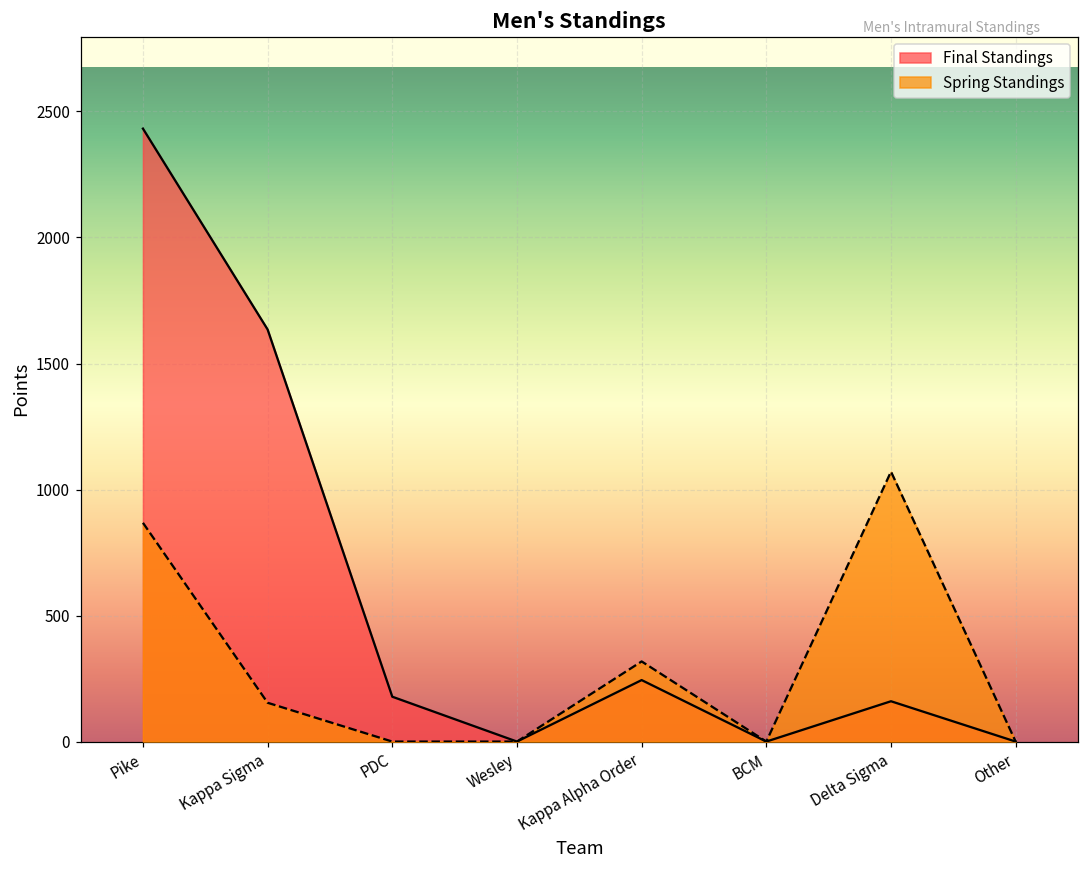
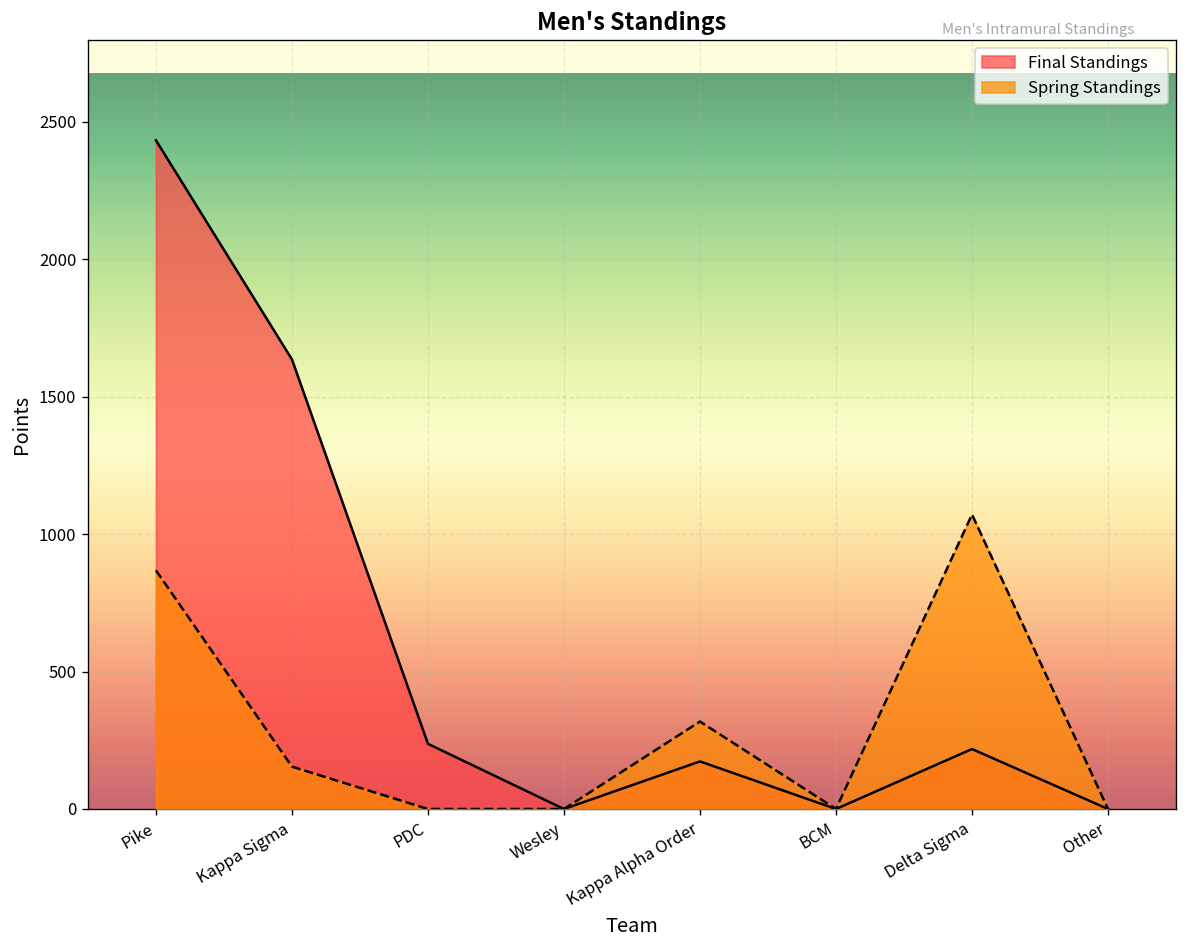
Final Standings, PDC: 180 -> 240
Final Standings, Kappa Alpha Order: 240 -> 170
Final Standings, Delta Sigma: 160 -> 220
